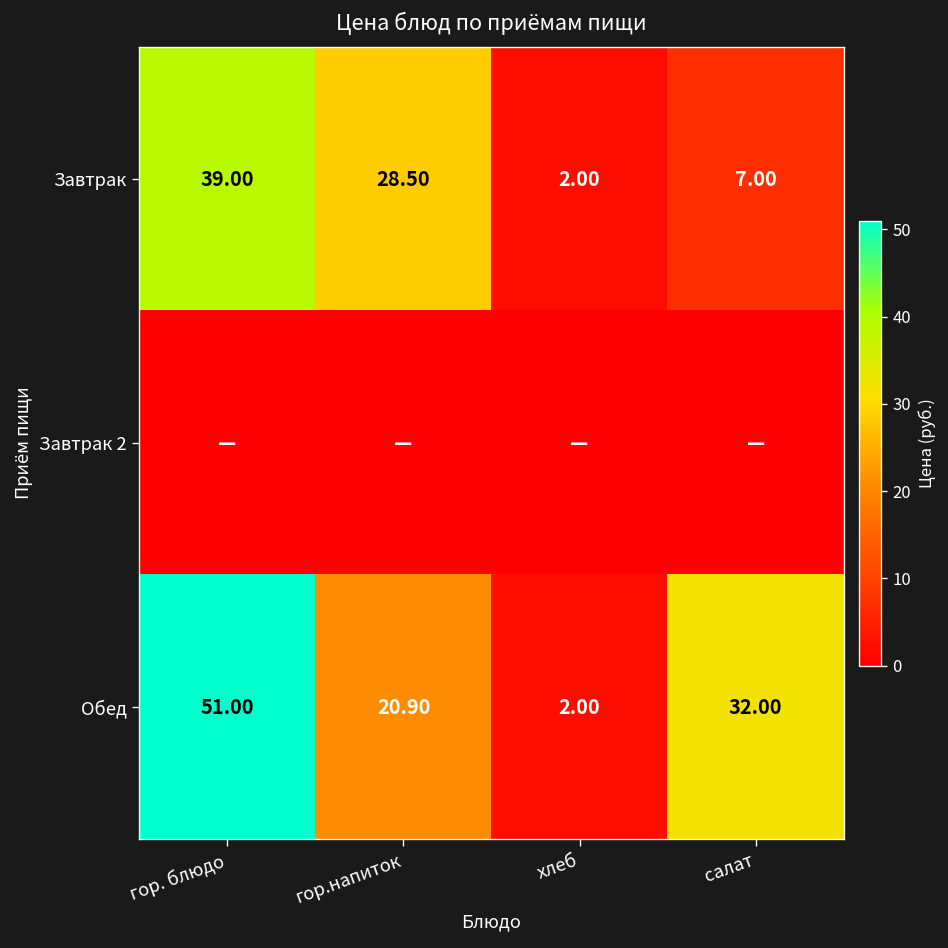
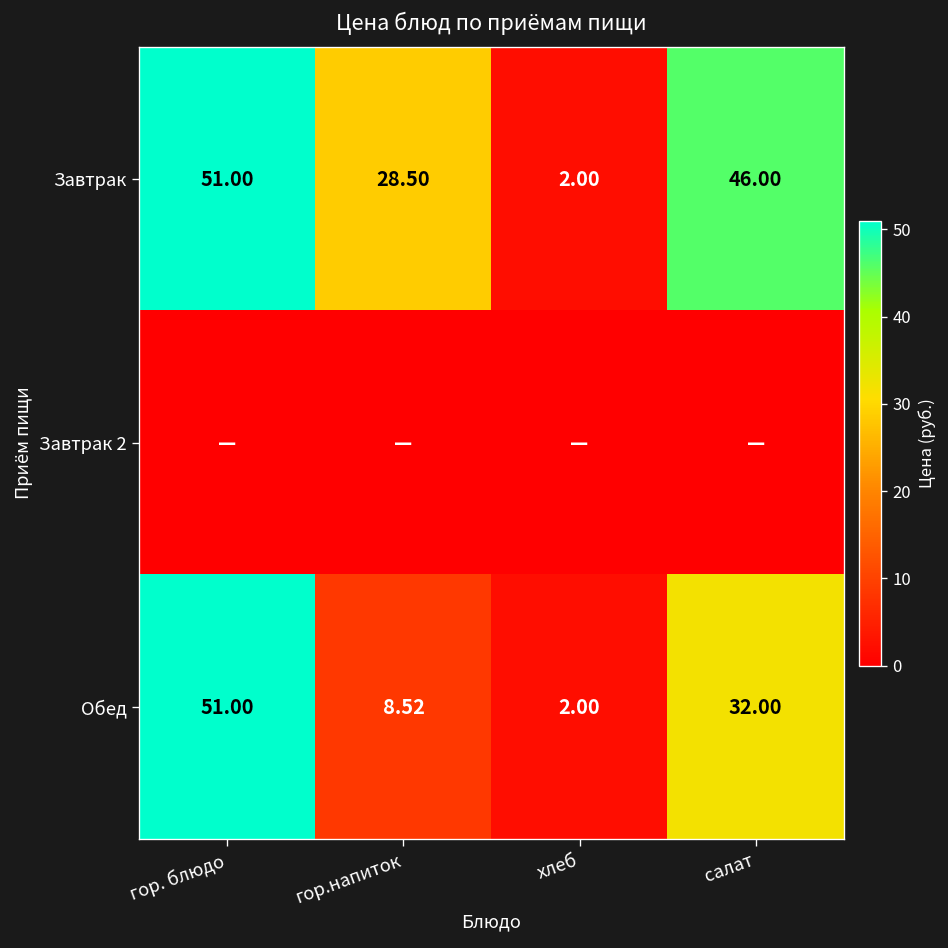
Завтрак, гор. блюдо: 39.00 -> 51.00
Завтрак, салат: 7.00 -> 46.00
Обед, гор.напиток: 20.90 -> 8.52
